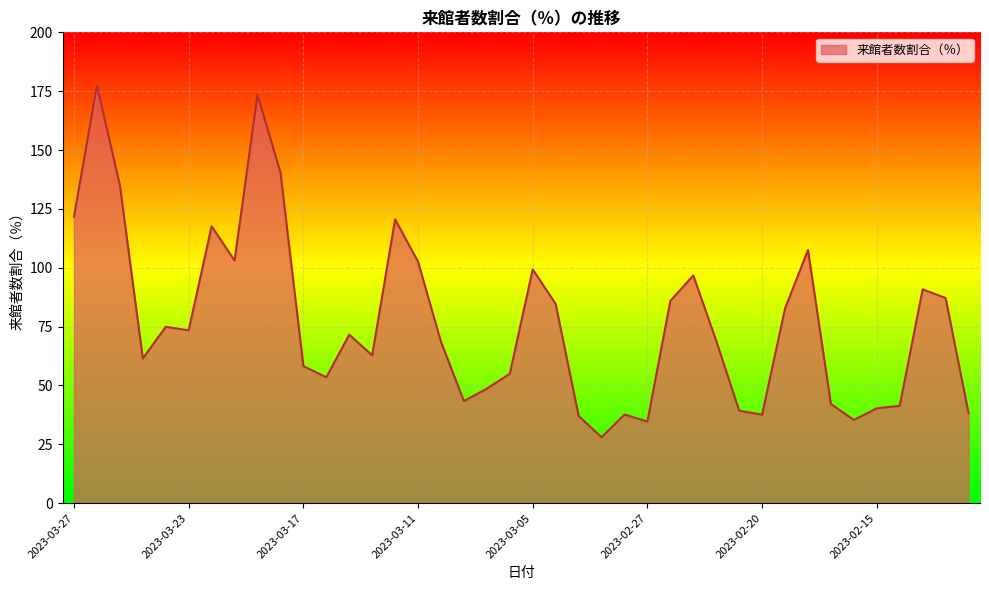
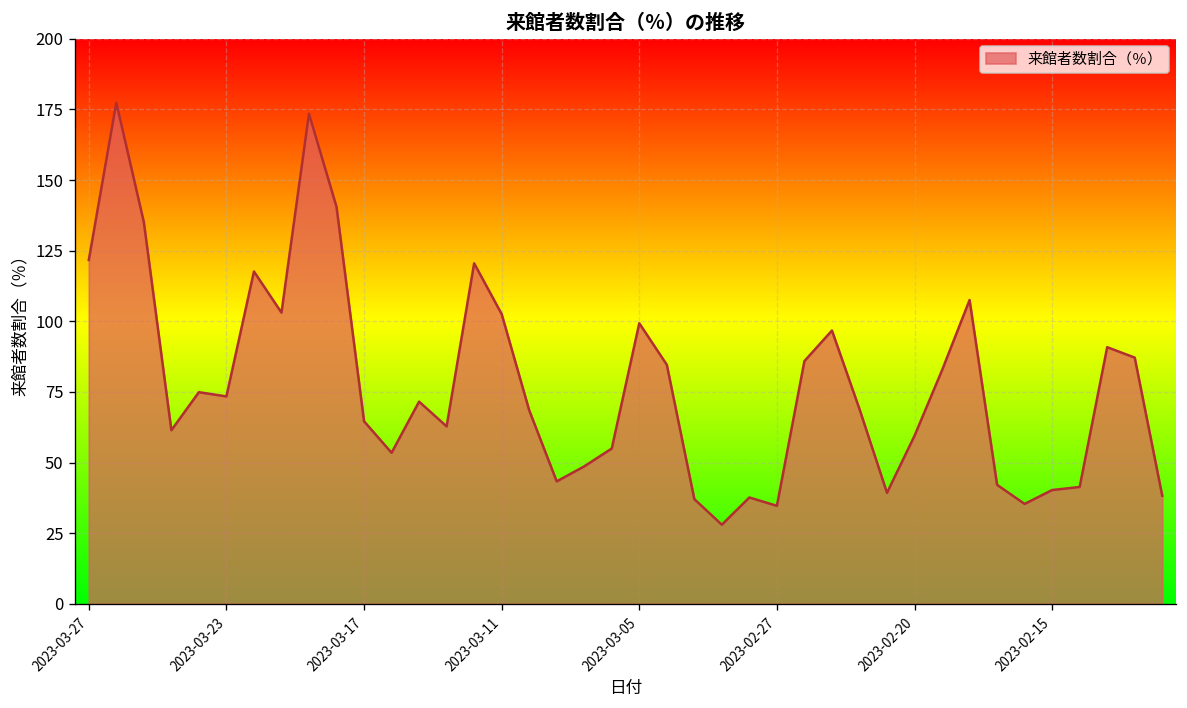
2023-03-17: 58 -> 65
2023-02-20: 38 -> 59
